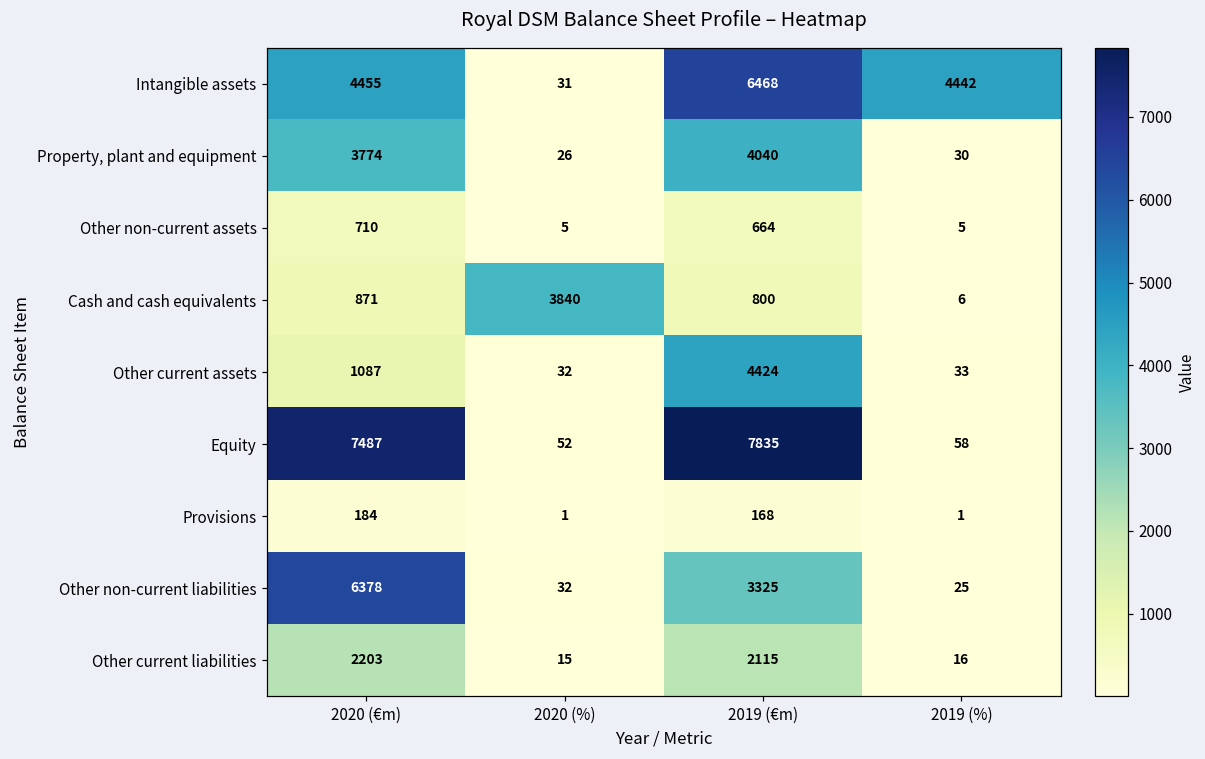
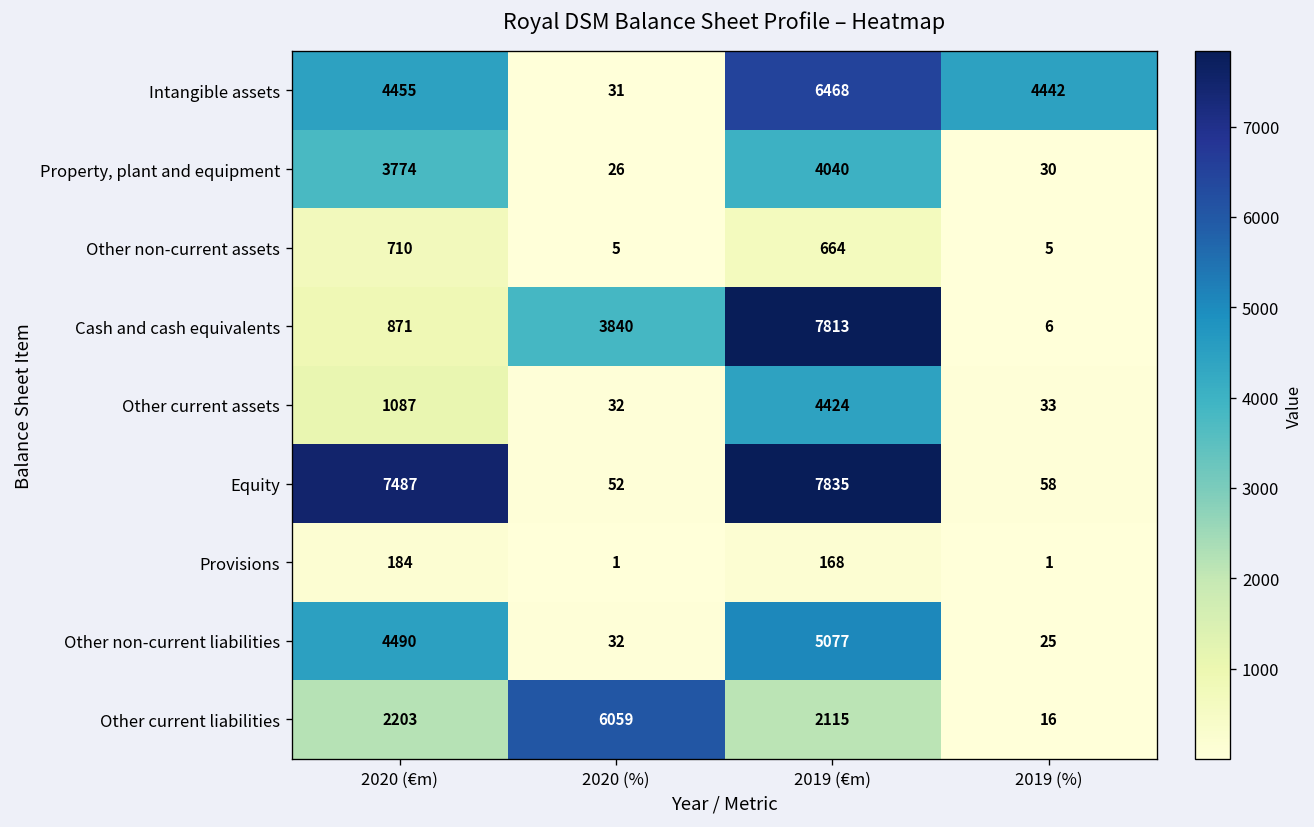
Cash and cash equivalents, 2019 (€m): 800 -> 7813
Other non-current liabilities, 2020 (€m): 6378 -> 4490
Other non-current liabilities, 2019 (€m): 3325 -> 5077
Other current liabilities, 2020 (%): 15 -> 6059
